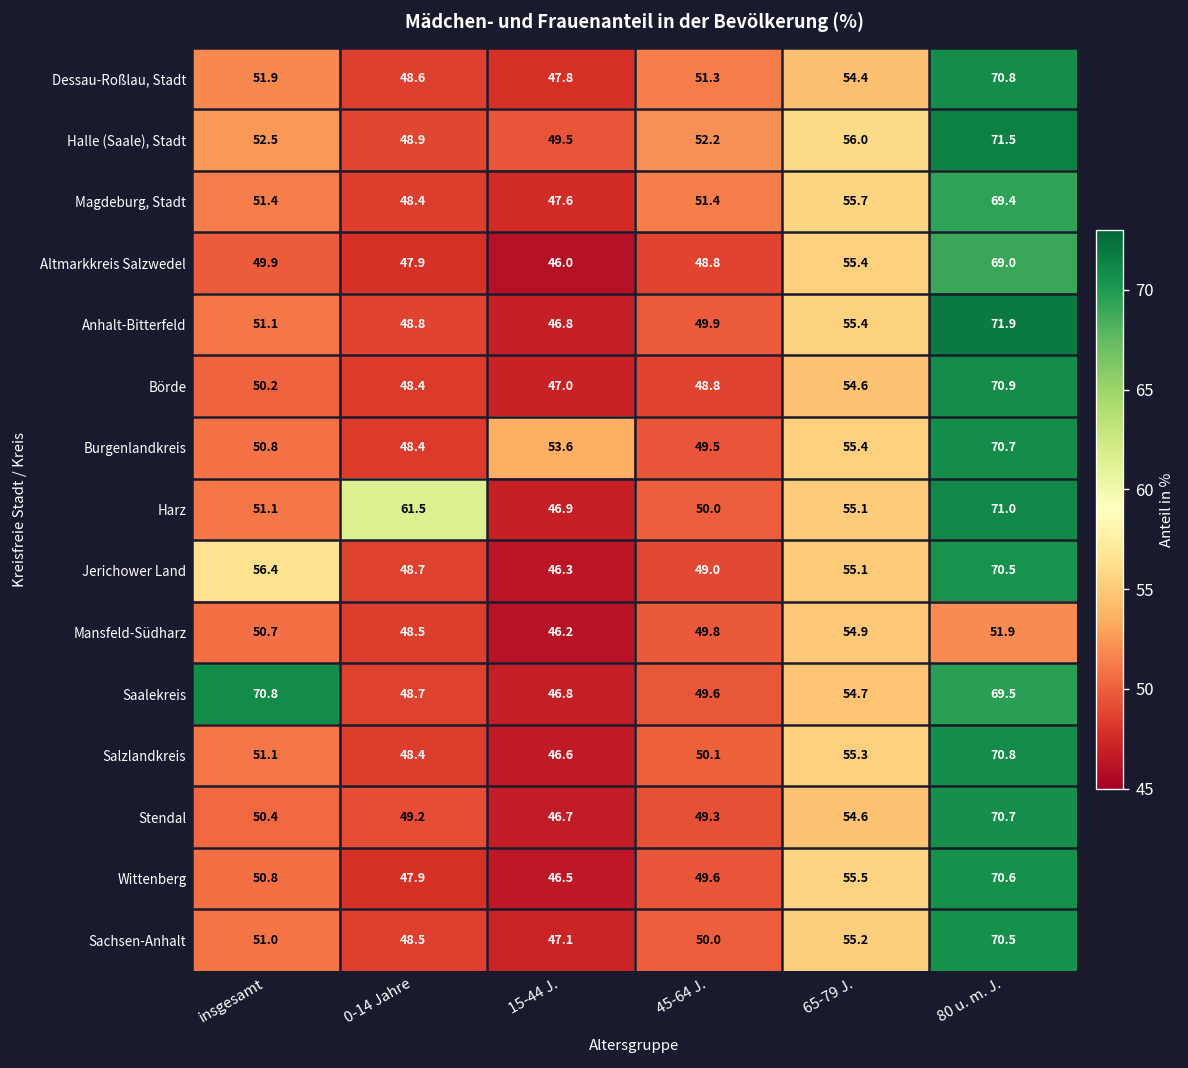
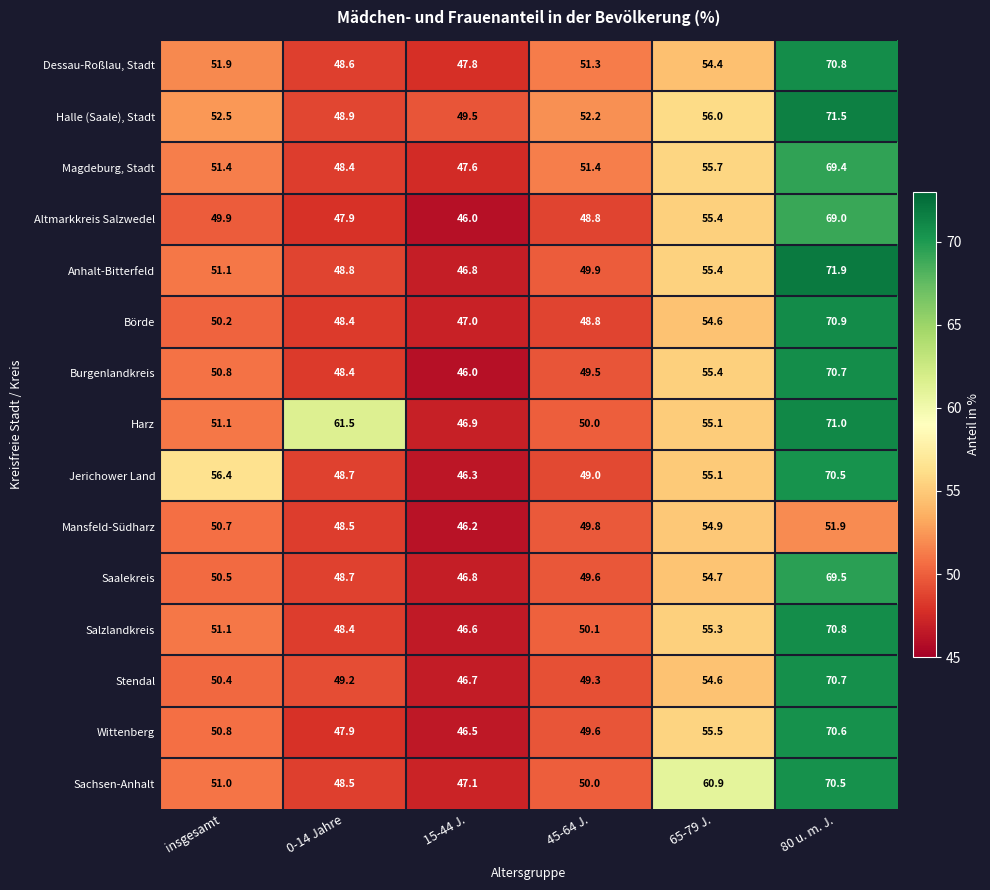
Burgenlandkreis, 15-44 J.: 53.6 -> 46.0
Saalekreis, insgesamt: 70.8 -> 50.5
Sachsen-Anhalt, 65-79 J.: 55.2 -> 60.9
